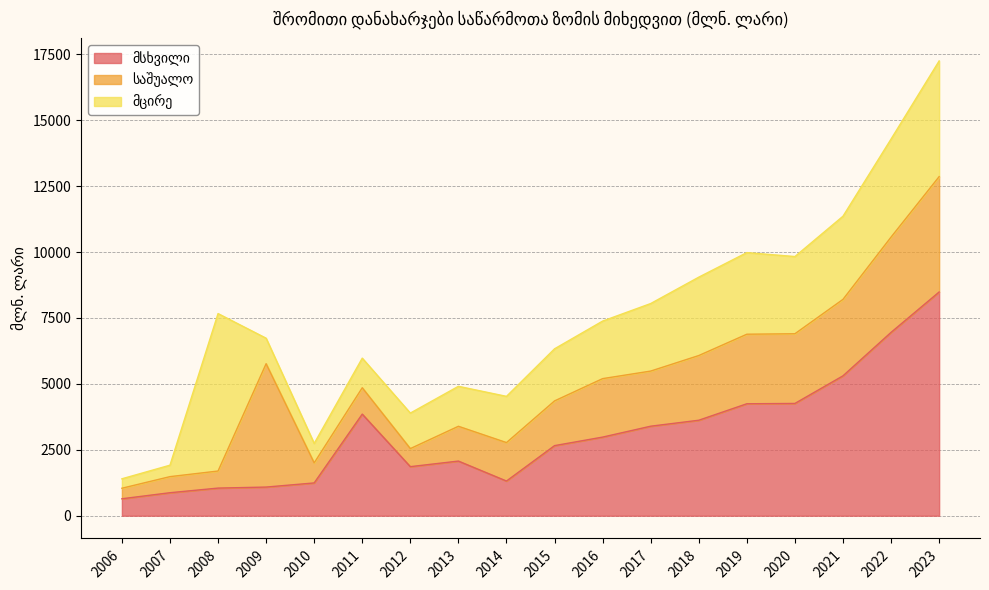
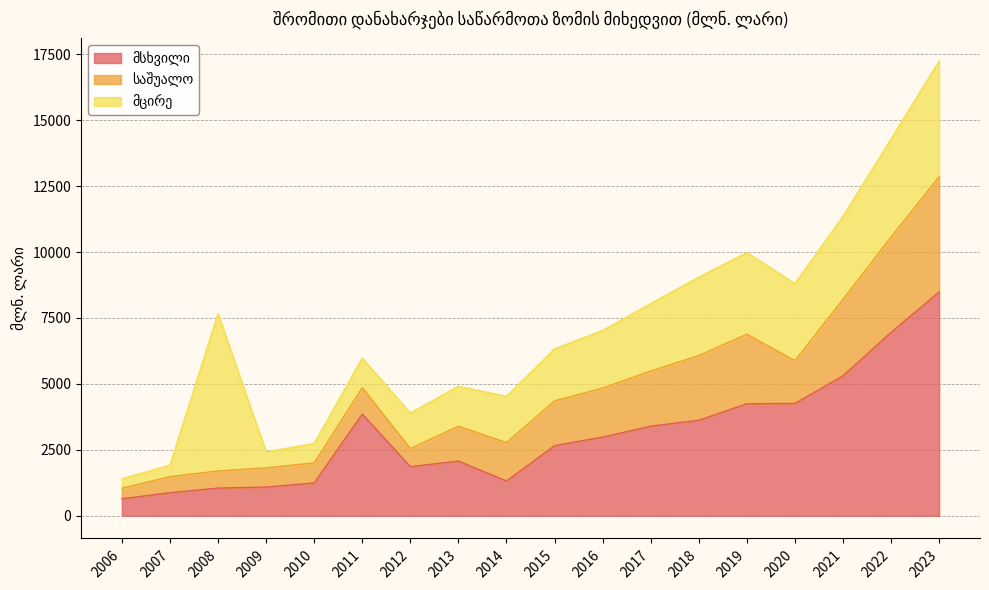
საშუალო, 2009: 4700 -> 700
მცირე, 2009: 1000 -> 600
საშუალო, 2016: 2200 -> 1900
საშუალო, 2020: 2600 -> 1600
